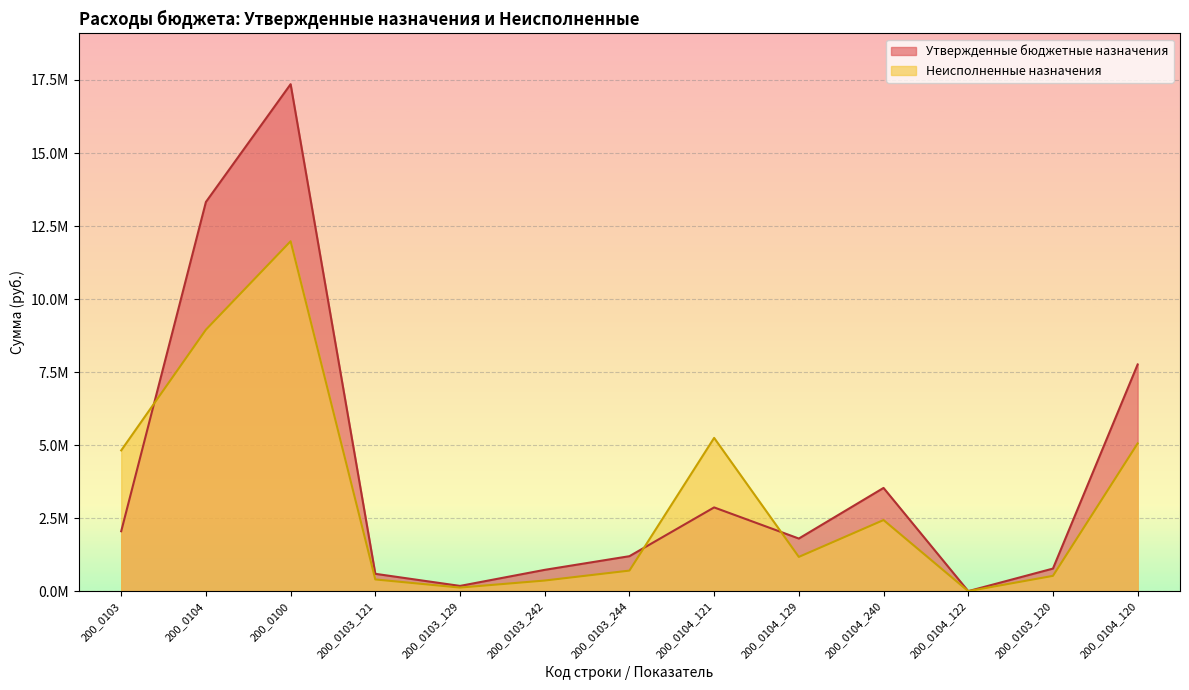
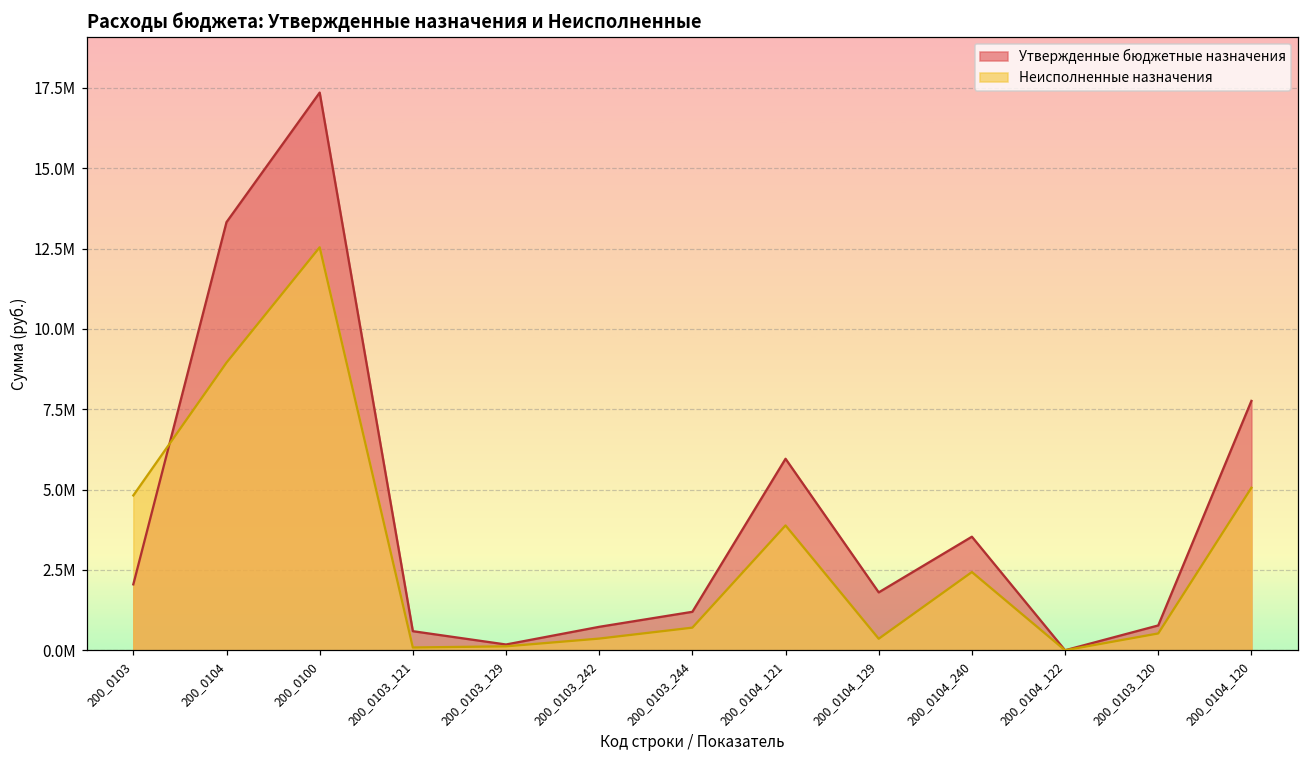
Неисполненные назначения, 200_0100: 12000000 -> 12500000
Неисполненные назначения, 200_0103_121: 400000 -> 100000
Утвержденные бюджетные назначения, 200_0104_121: 2900000 -> 6000000
Неисполненные назначения, 200_0104_121: 5200000 -> 3900000
Неисполненные назначения, 200_0104_129: 1200000 -> 400000
